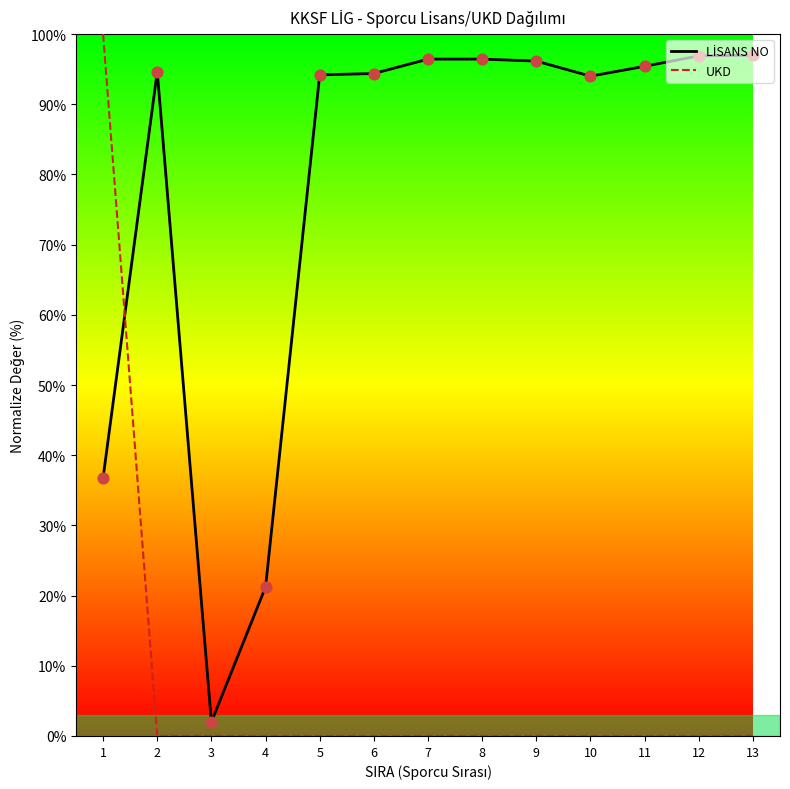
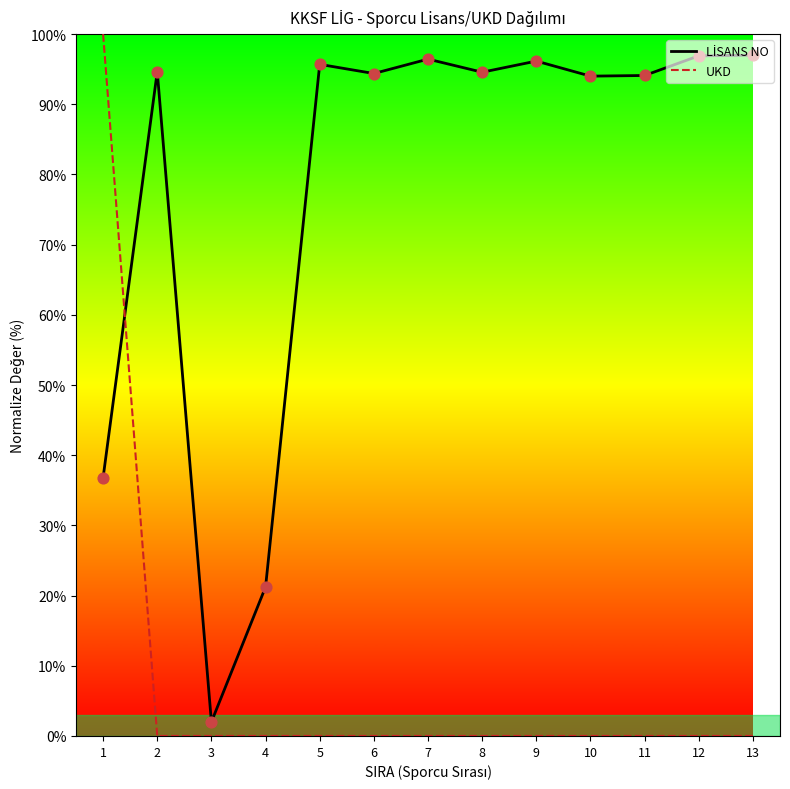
LİSANS NO, 5: 94% -> 96%
LİSANS NO, 8: 96% -> 95%
LİSANS NO, 11: 95% -> 94%
